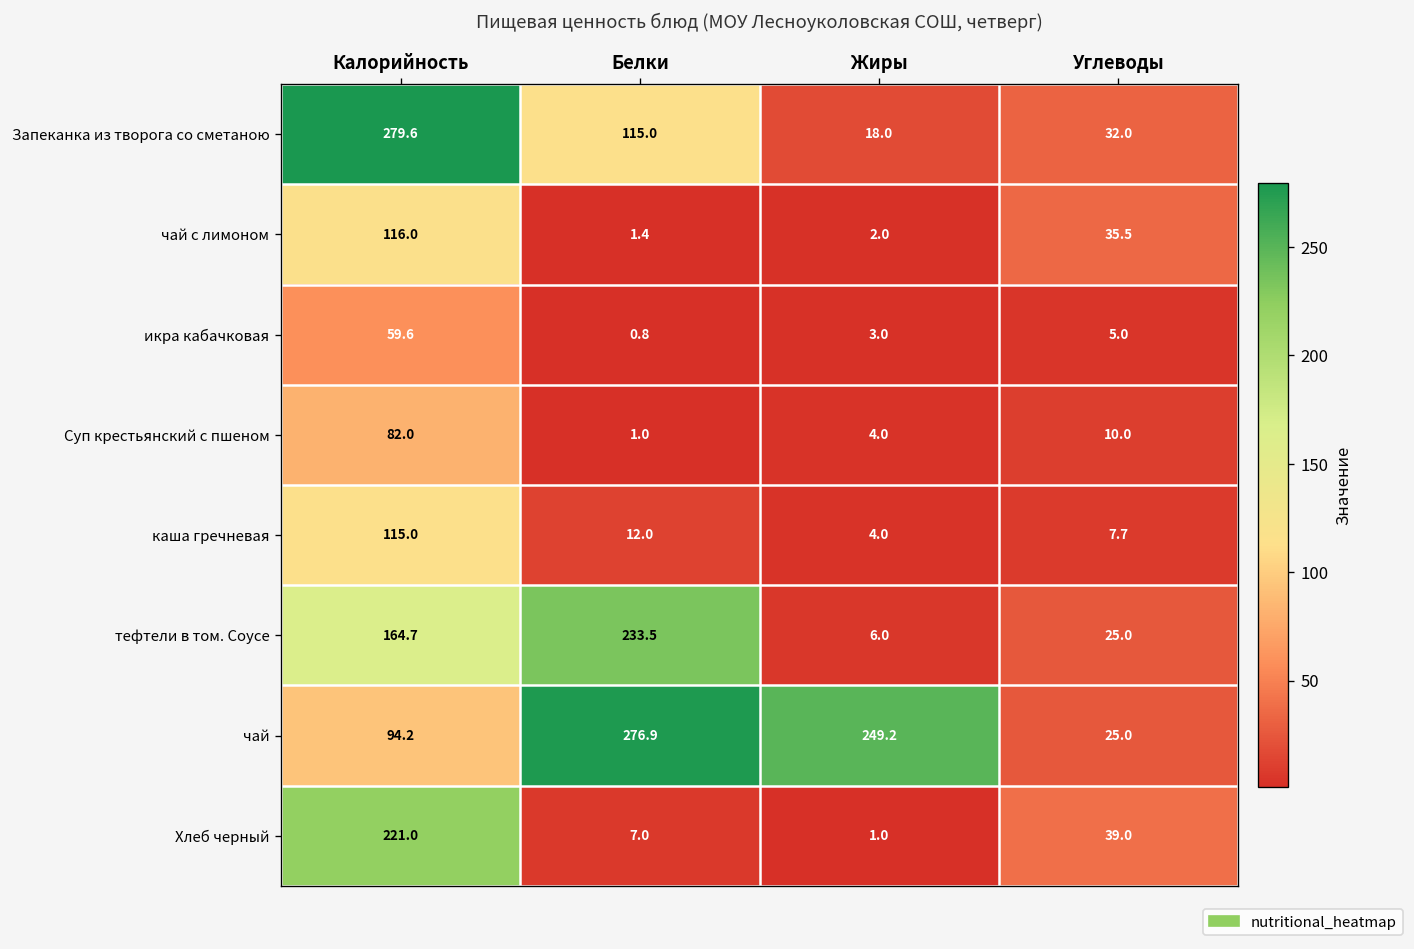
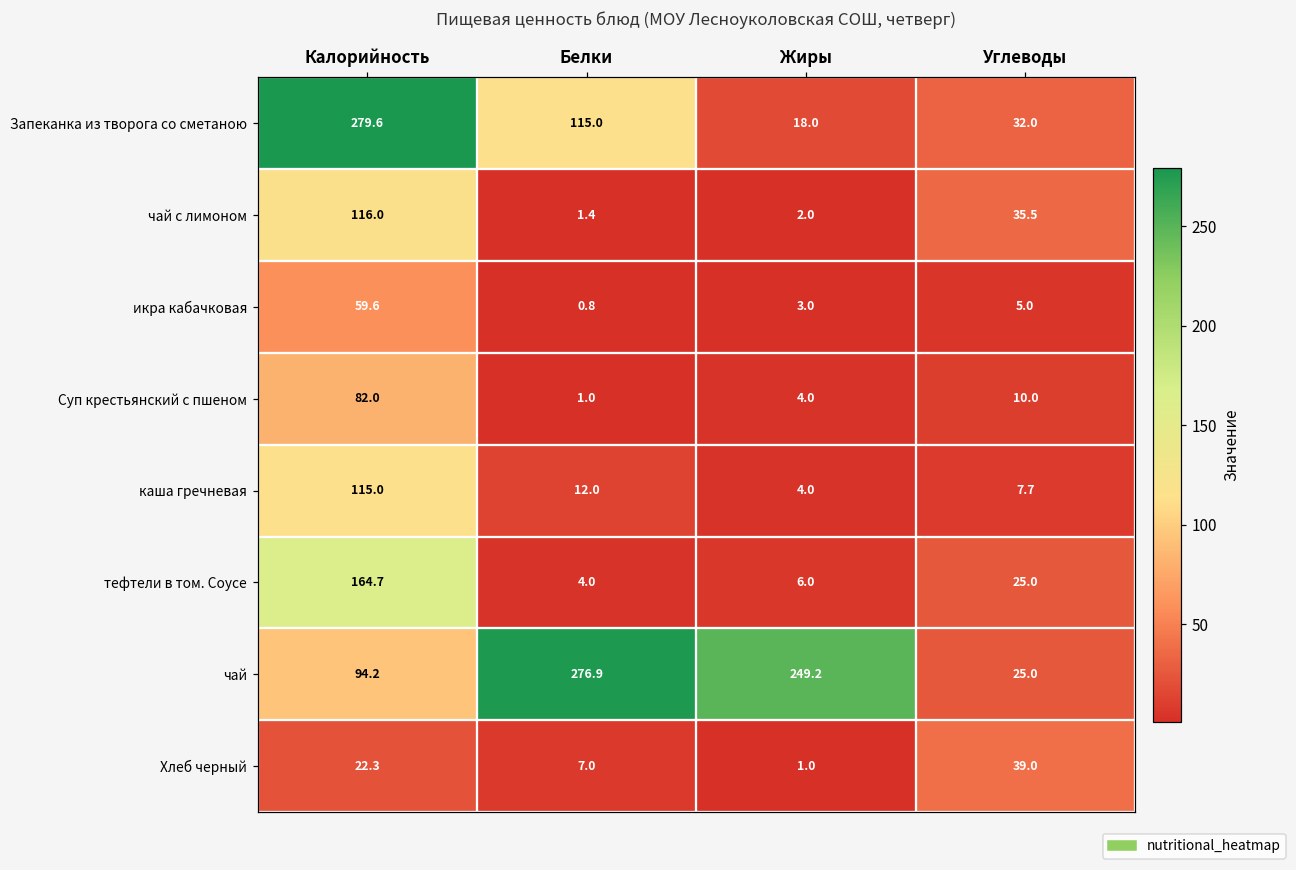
тефтели в том. Соусе, Белки: 233.5 -> 4.0
Хлеб черный, Калорийность: 221.0 -> 22.3
